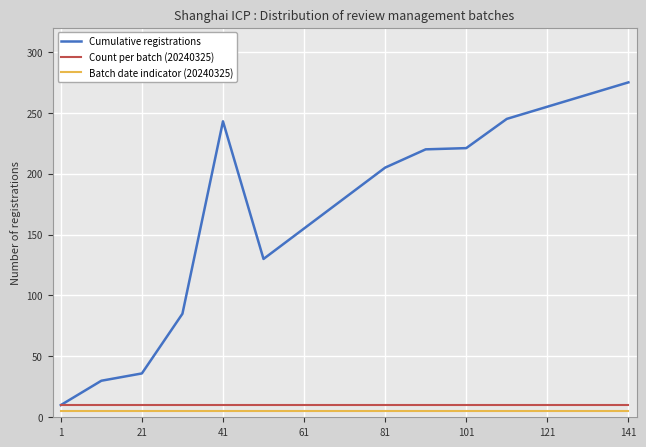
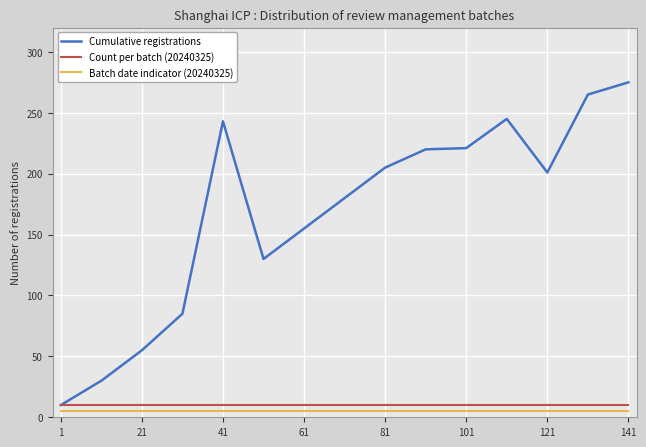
Cumulative registrations, 21: 36 -> 55
Cumulative registrations, 121: 255 -> 201
